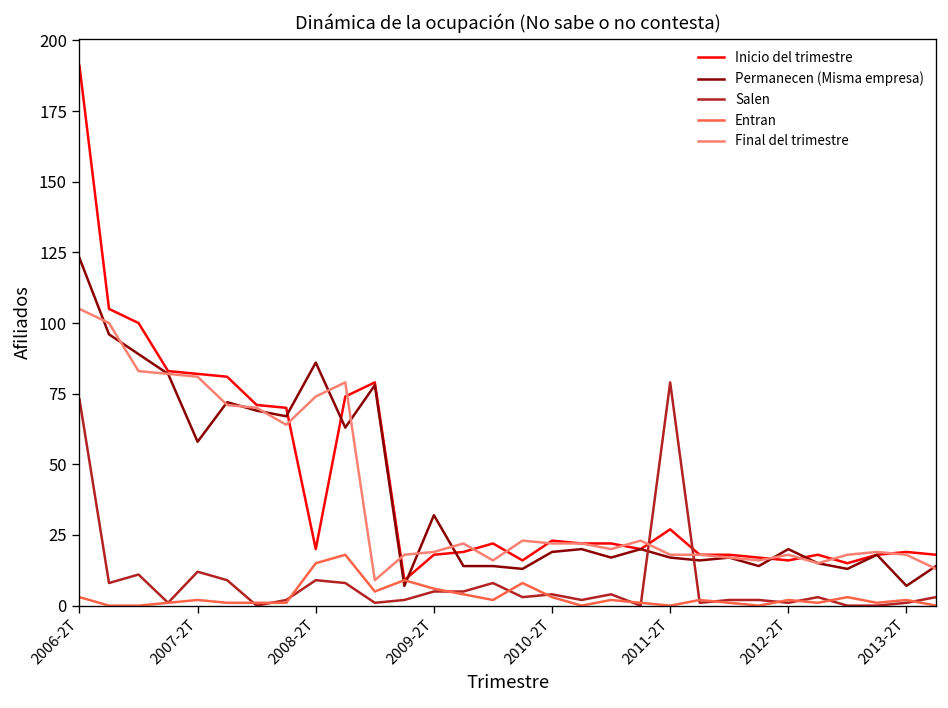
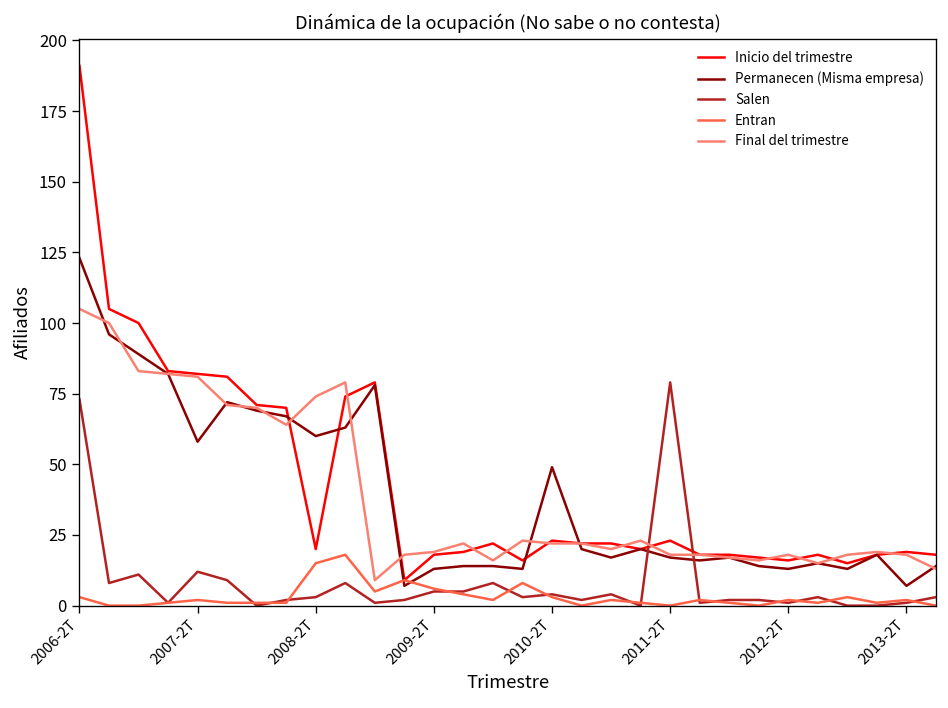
Permanecen (Misma empresa), 2008-2T: 86 -> 60
Salen, 2008-2T: 9 -> 3
Permanecen (Misma empresa), 2009-2T: 32 -> 13
Permanecen (Misma empresa), 2010-2T: 19 -> 49
Inicio del trimestre, 2011-2T: 27 -> 23
Permanecen (Misma empresa), 2012-2T: 20 -> 13
